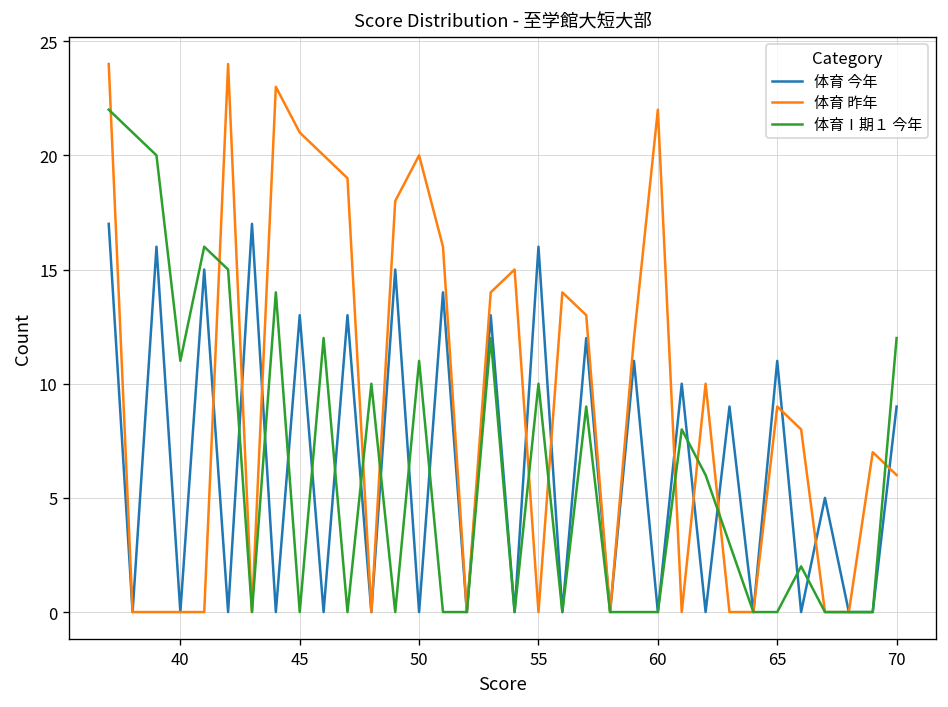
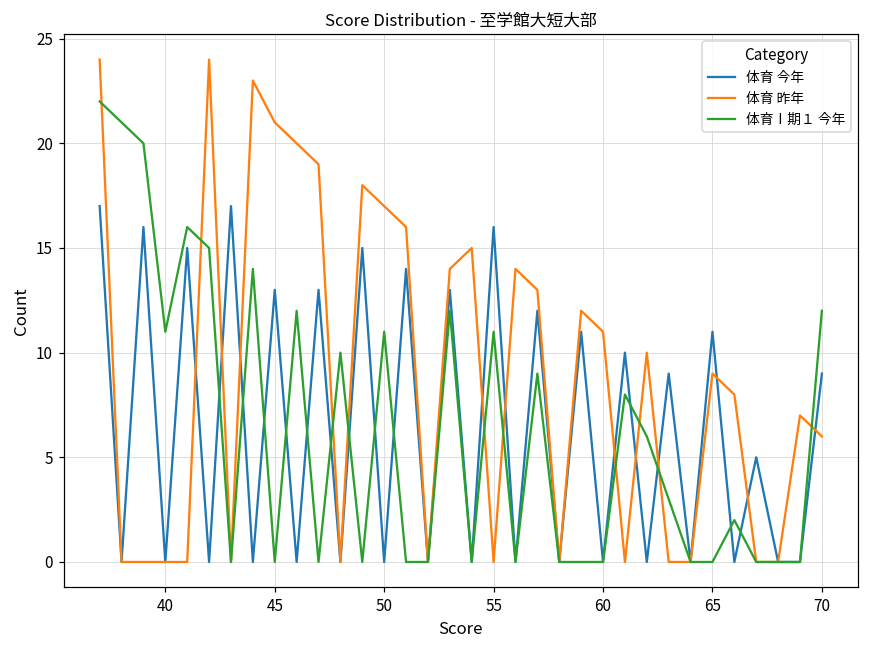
体育 昨年, 50: 20 -> 17
体育Ⅰ期１ 今年, 55: 10 -> 11
体育 昨年, 60: 22 -> 11
